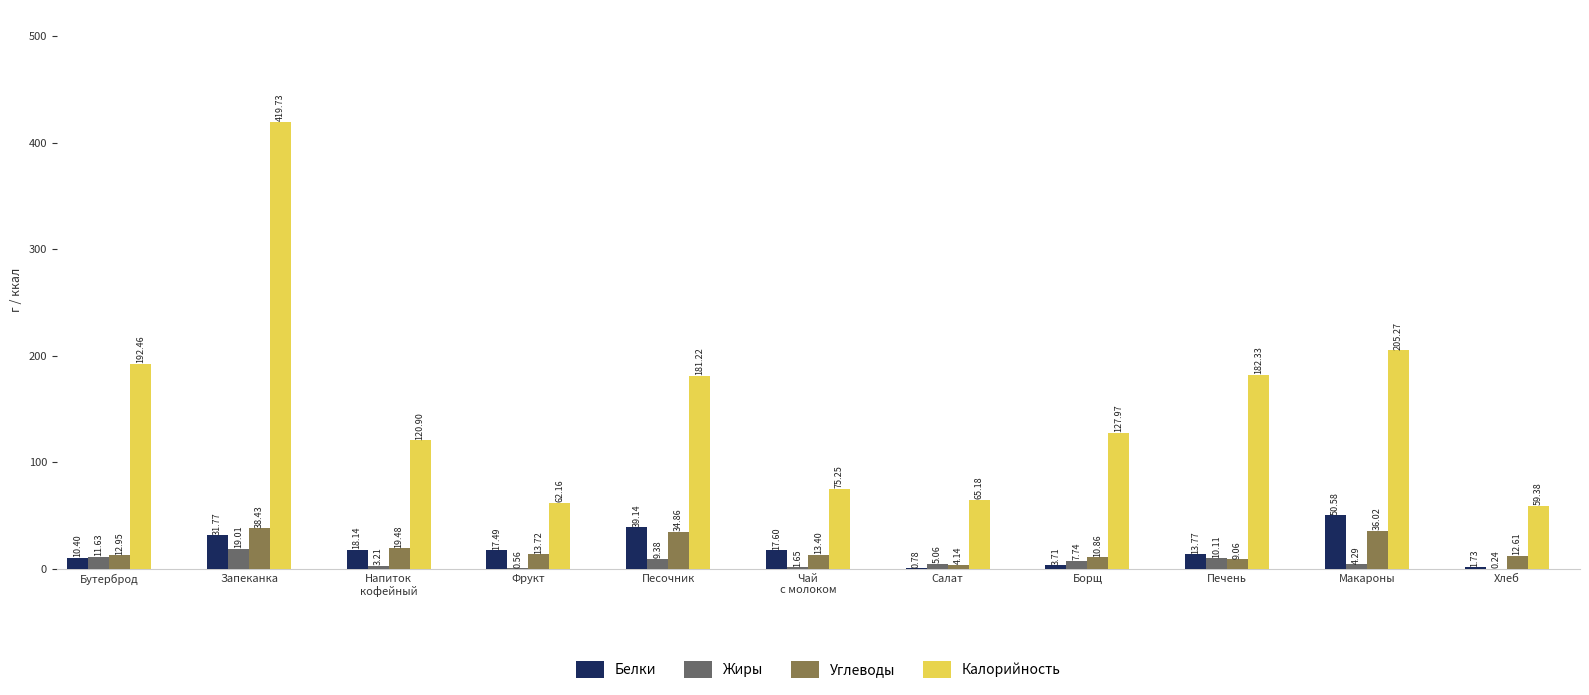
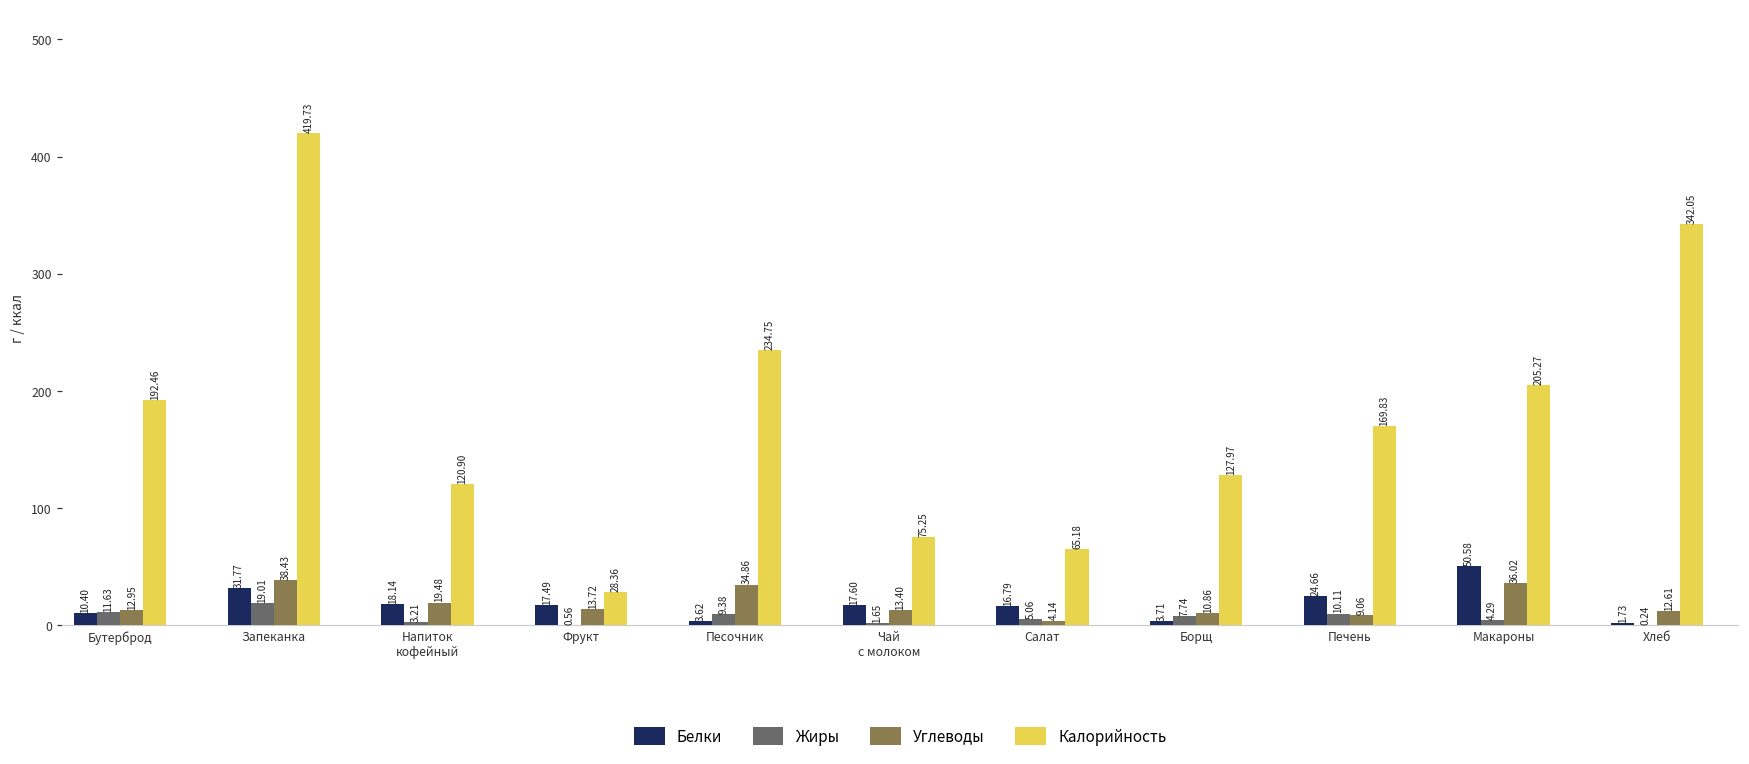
Калорийность, Фрукт: 62.16 -> 28.36
Белки, Песочник: 39.14 -> 3.62
Калорийность, Песочник: 181.22 -> 234.75
Белки, Салат: 0.78 -> 16.79
Белки, Печень: 13.77 -> 24.66
Калорийность, Печень: 182.33 -> 169.83
Калорийность, Хлеб: 59.38 -> 342.05
